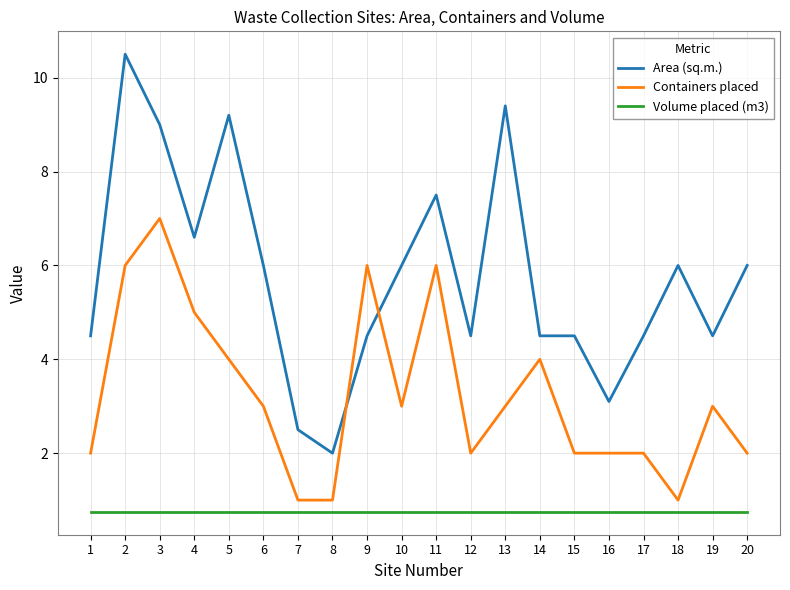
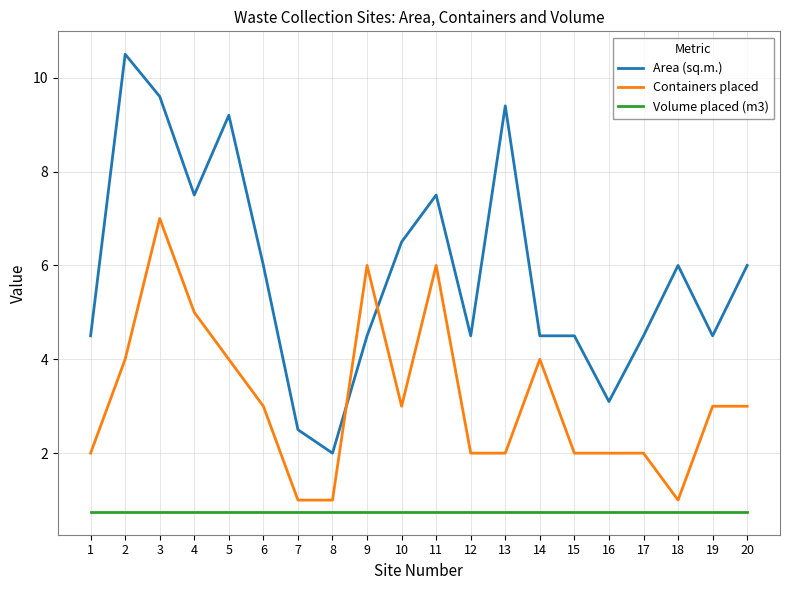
Containers placed, 2: 6 -> 4
Area (sq.m.), 3: 9.0 -> 9.6
Area (sq.m.), 4: 6.6 -> 7.5
Area (sq.m.), 10: 6.0 -> 6.5
Containers placed, 13: 3 -> 2
Containers placed, 20: 2 -> 3
